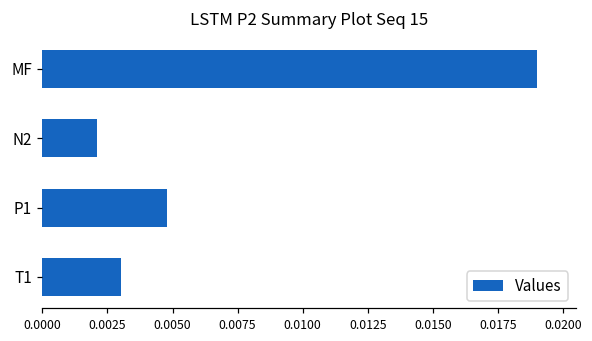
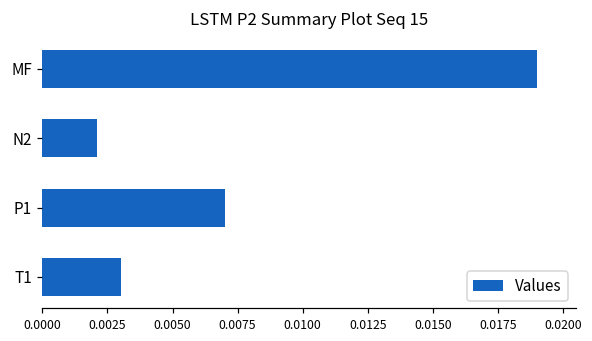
P1: 0.0048 -> 0.0070
